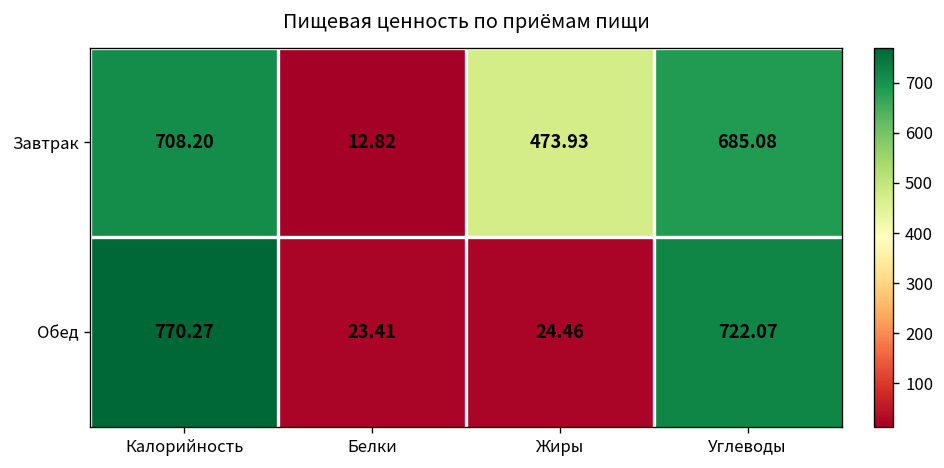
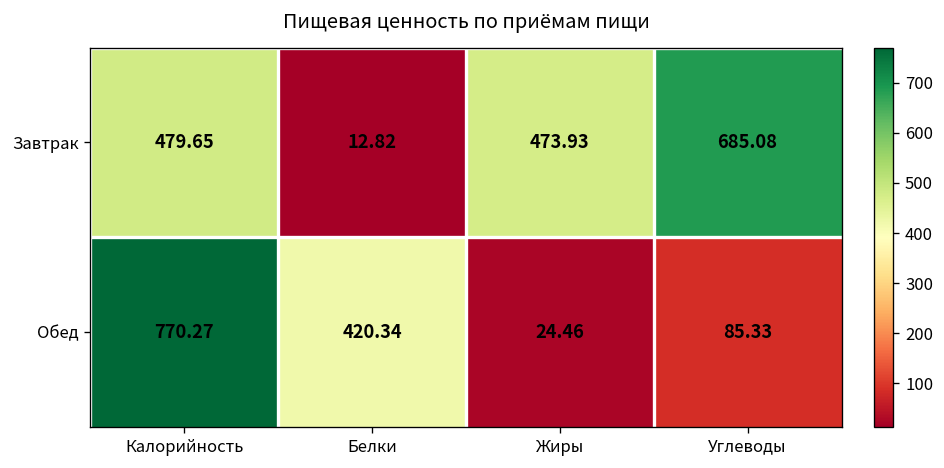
Завтрак, Калорийность: 708.20 -> 479.65
Обед, Белки: 23.41 -> 420.34
Обед, Углеводы: 722.07 -> 85.33
